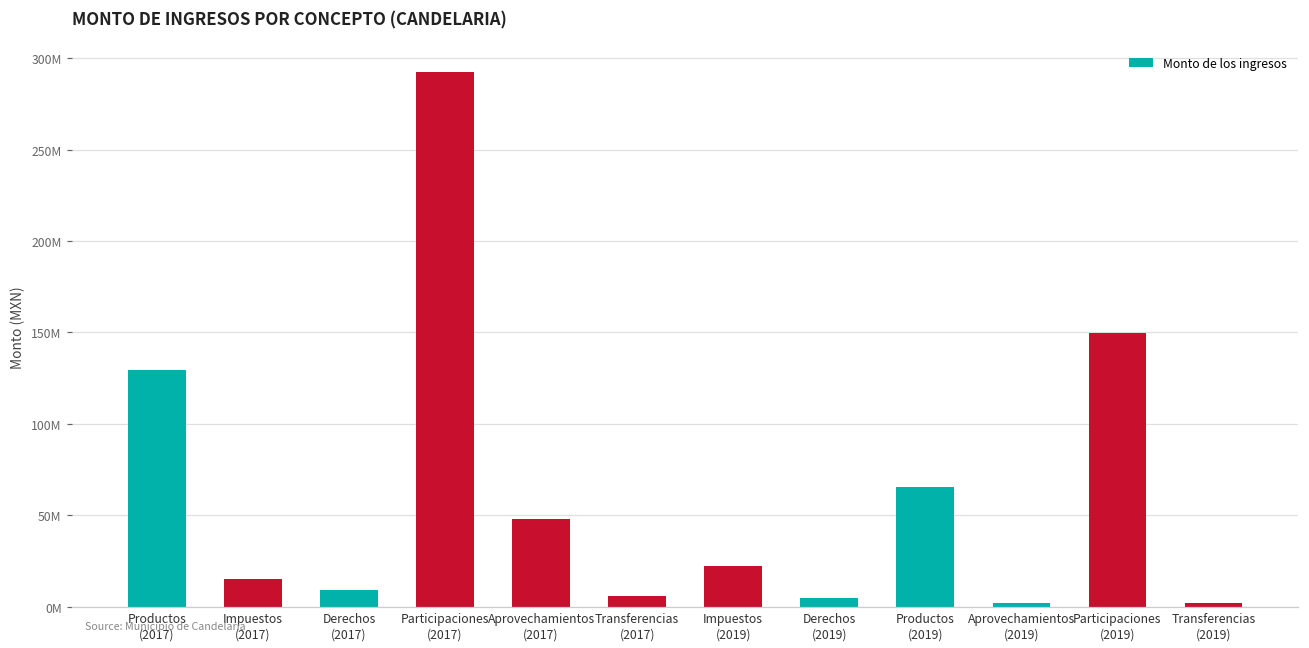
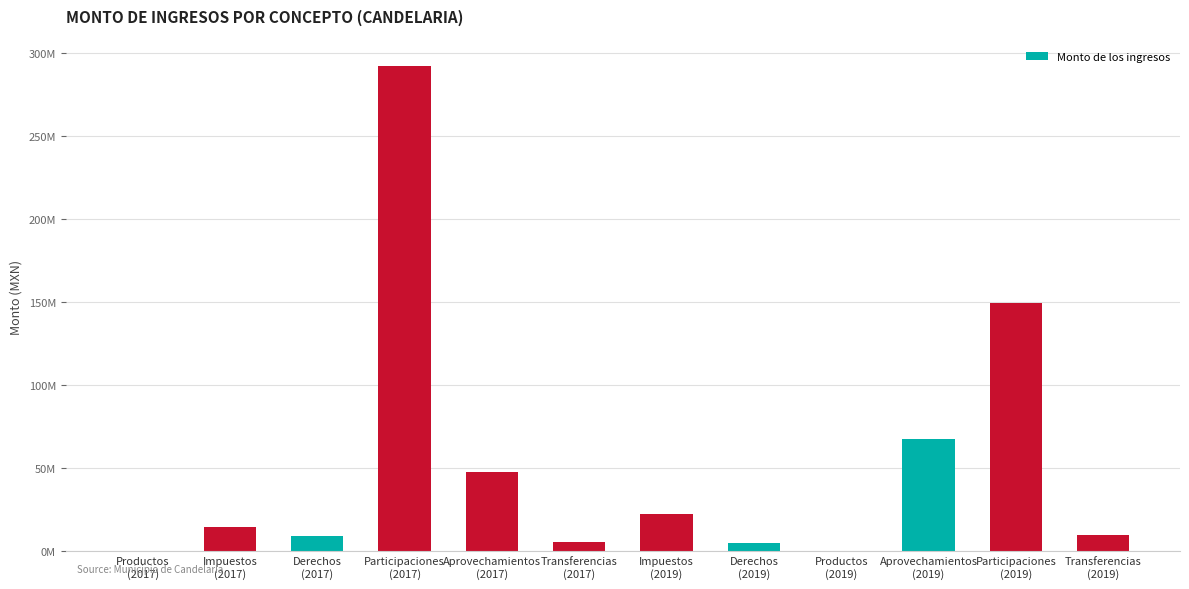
Productos (2017): 130000000 -> 0
Productos (2019): 66000000 -> 0
Aprovechamientos (2019): 2000000 -> 68000000
Transferencias (2019): 2000000 -> 10000000
